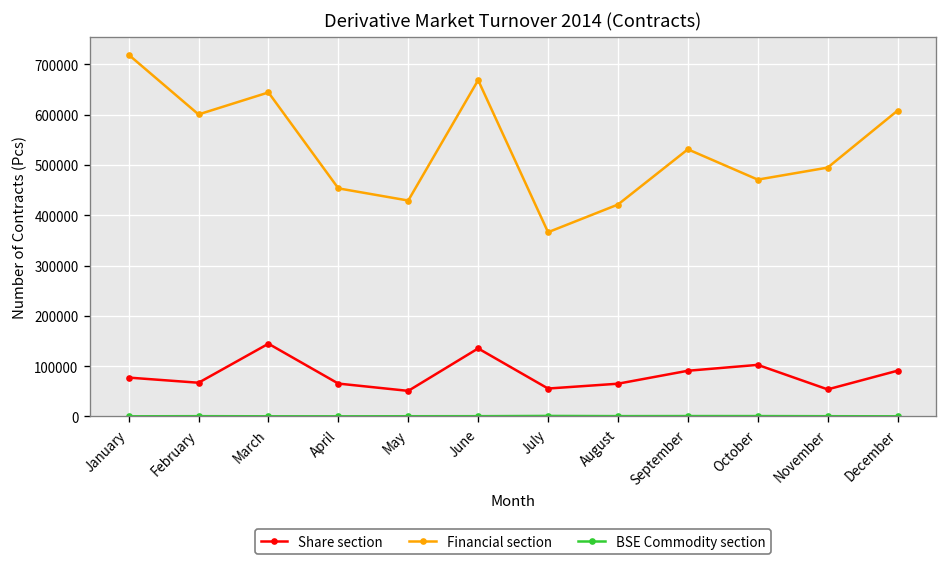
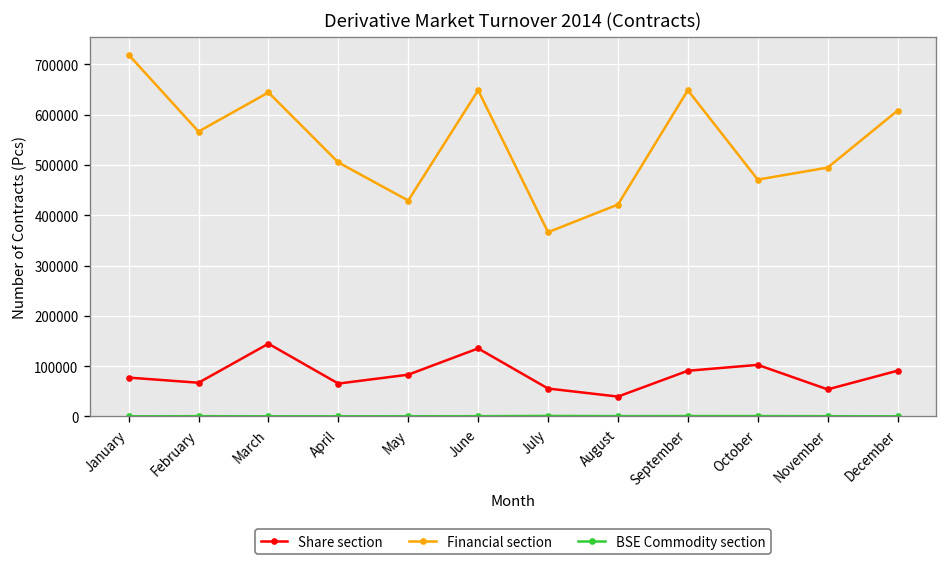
Financial section, February: 600000 -> 570000
Financial section, April: 450000 -> 500000
Share section, May: 50000 -> 80000
Financial section, June: 670000 -> 650000
Share section, August: 60000 -> 40000
Financial section, September: 530000 -> 650000
